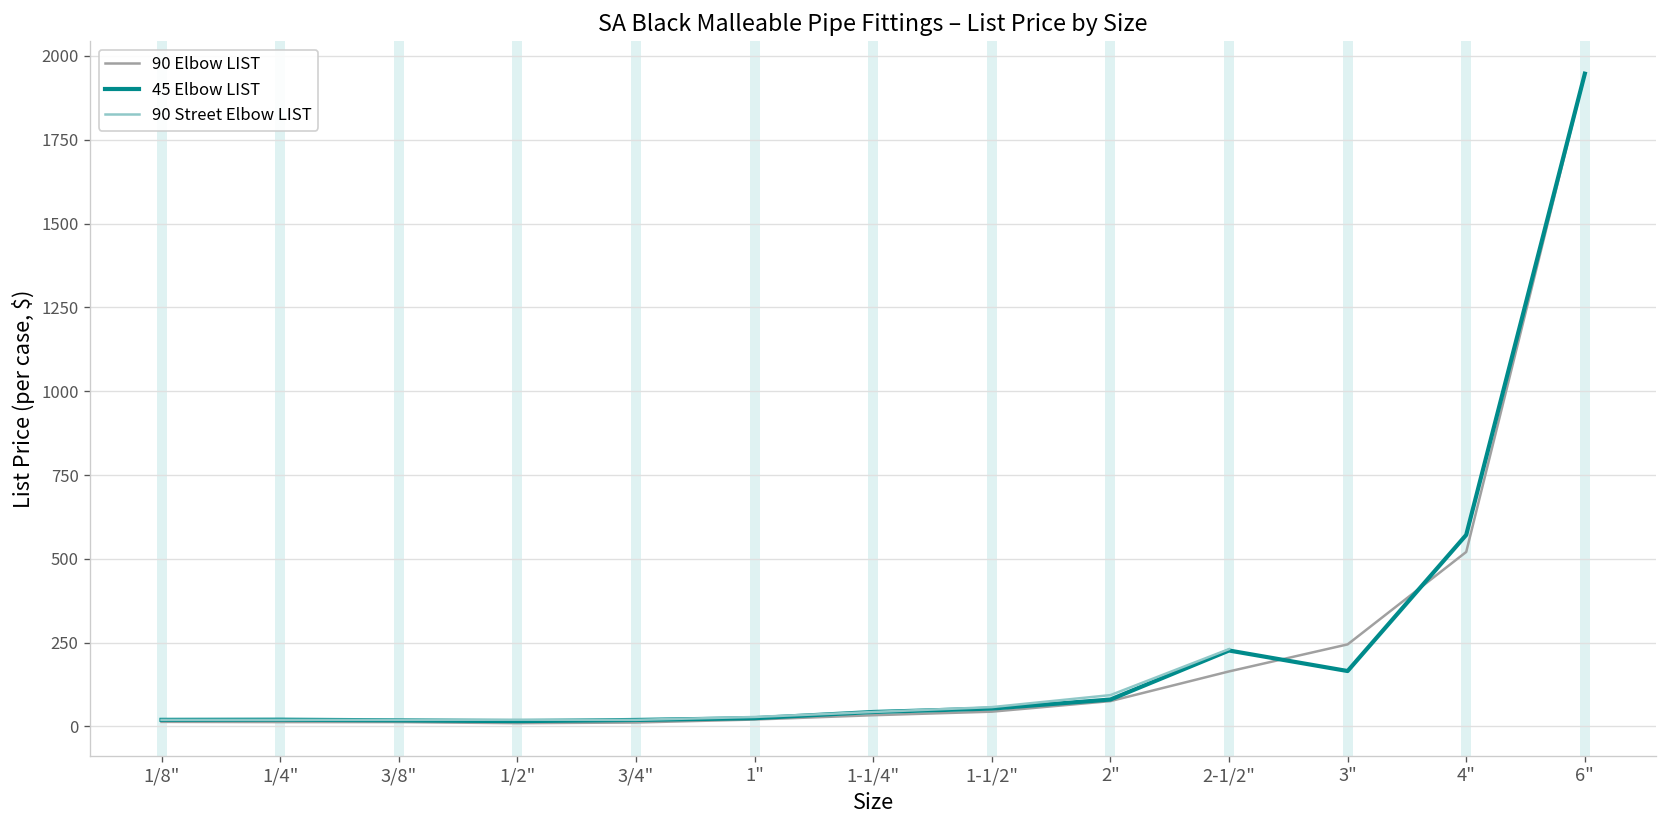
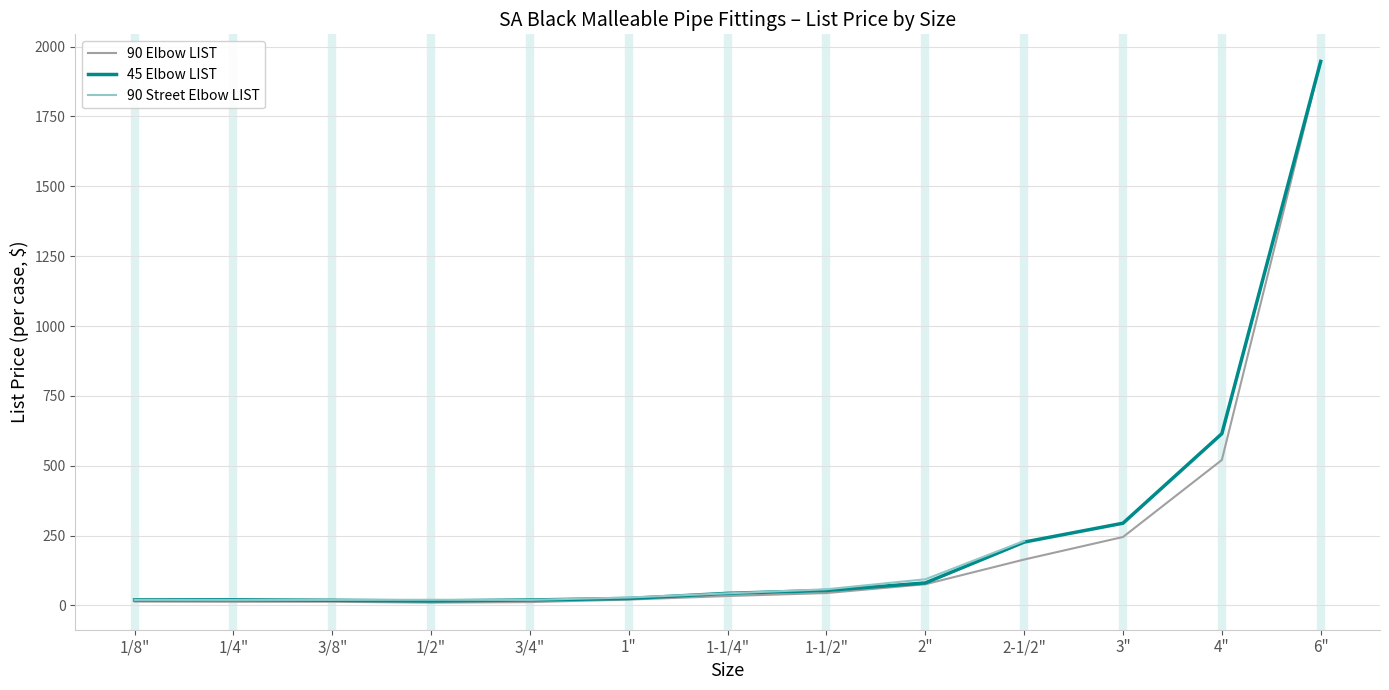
45 Elbow LIST, 3": 170 -> 290
45 Elbow LIST, 4": 570 -> 610
